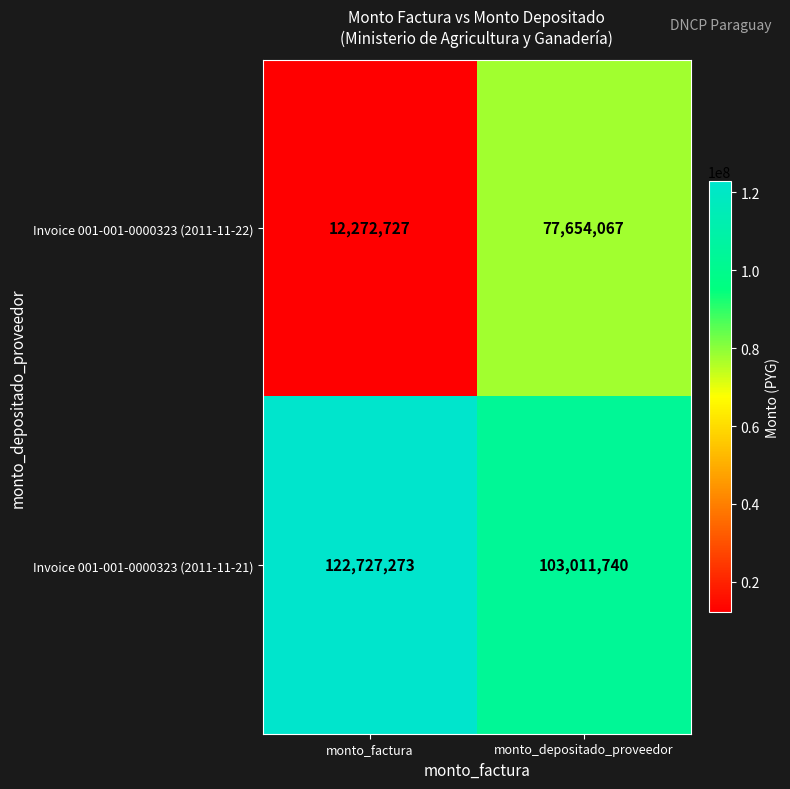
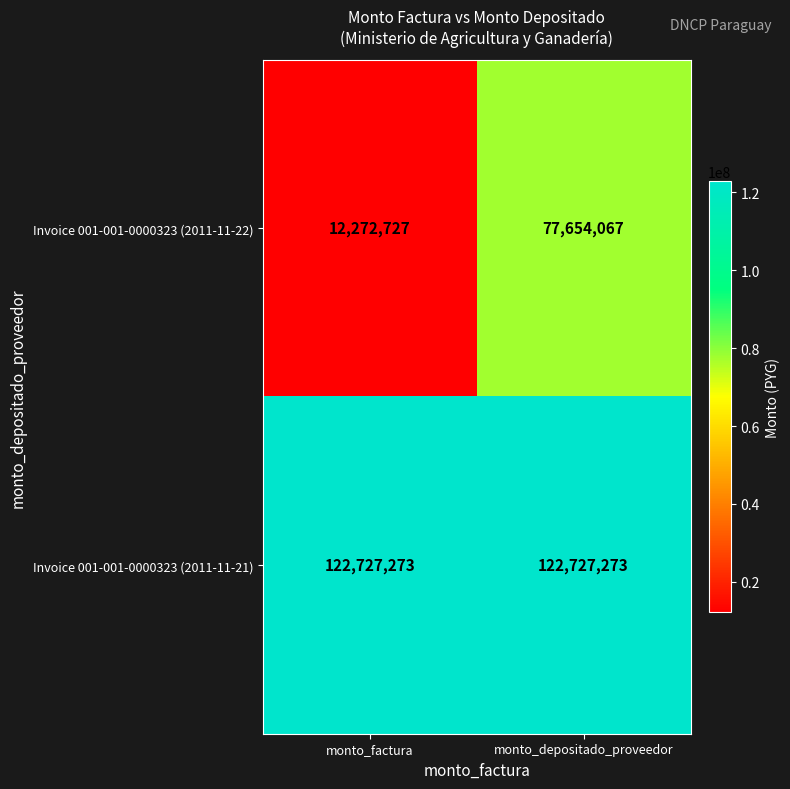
Invoice 001-001-0000323 (2011-11-21), monto_depositado_proveedor: 103,011,740 -> 122,727,273
